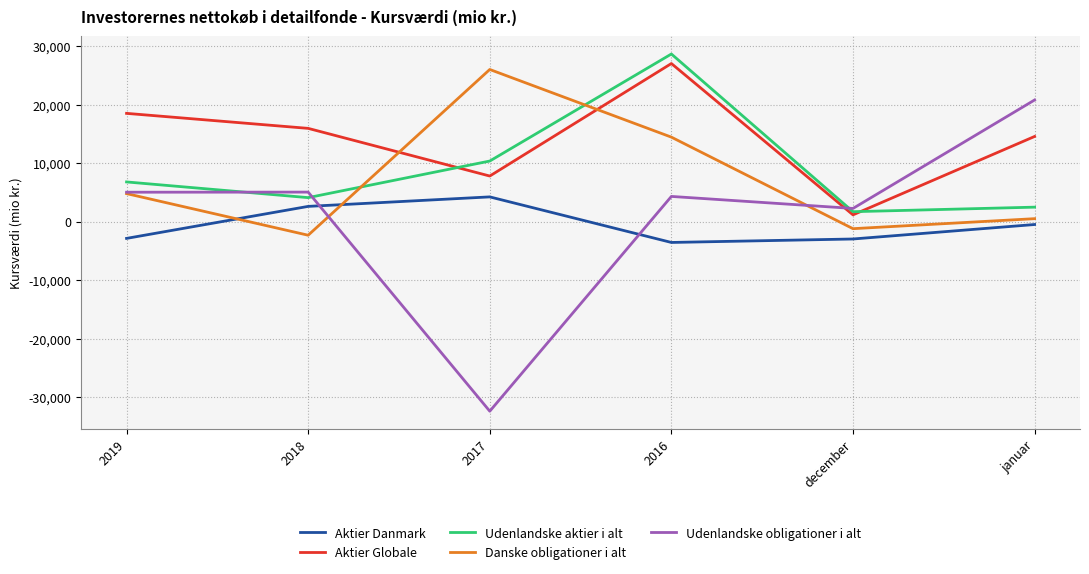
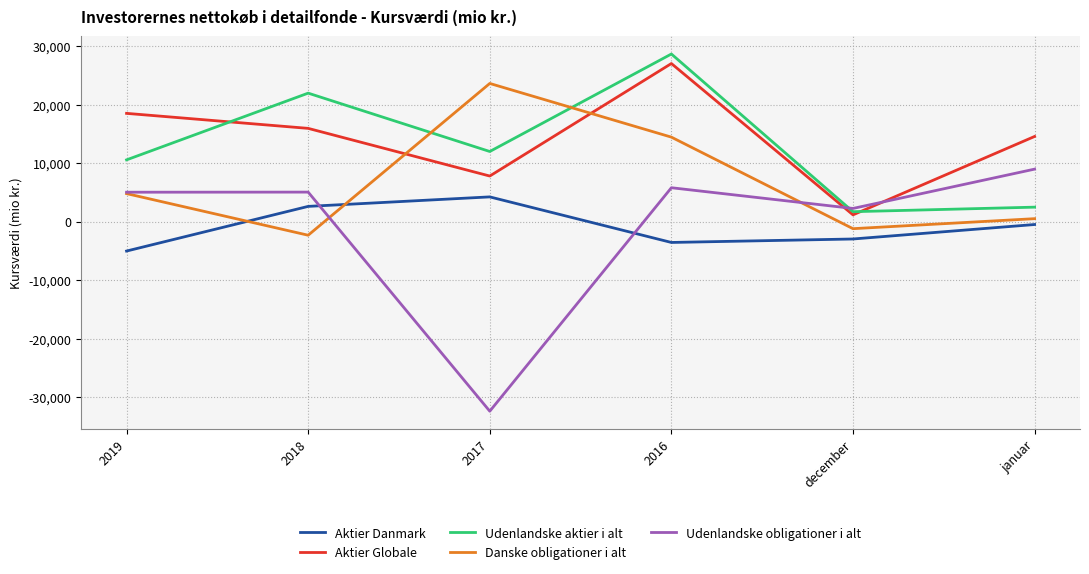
Aktier Danmark, 2019: -3,000 -> -5,000
Udenlandske aktier i alt, 2019: 7,000 -> 11,000
Udenlandske aktier i alt, 2018: 4,000 -> 22,000
Udenlandske aktier i alt, 2017: 10,000 -> 12,000
Danske obligationer i alt, 2017: 26,000 -> 24,000
Udenlandske obligationer i alt, 2016: 4,000 -> 6,000
Udenlandske obligationer i alt, januar: 21,000 -> 9,000
